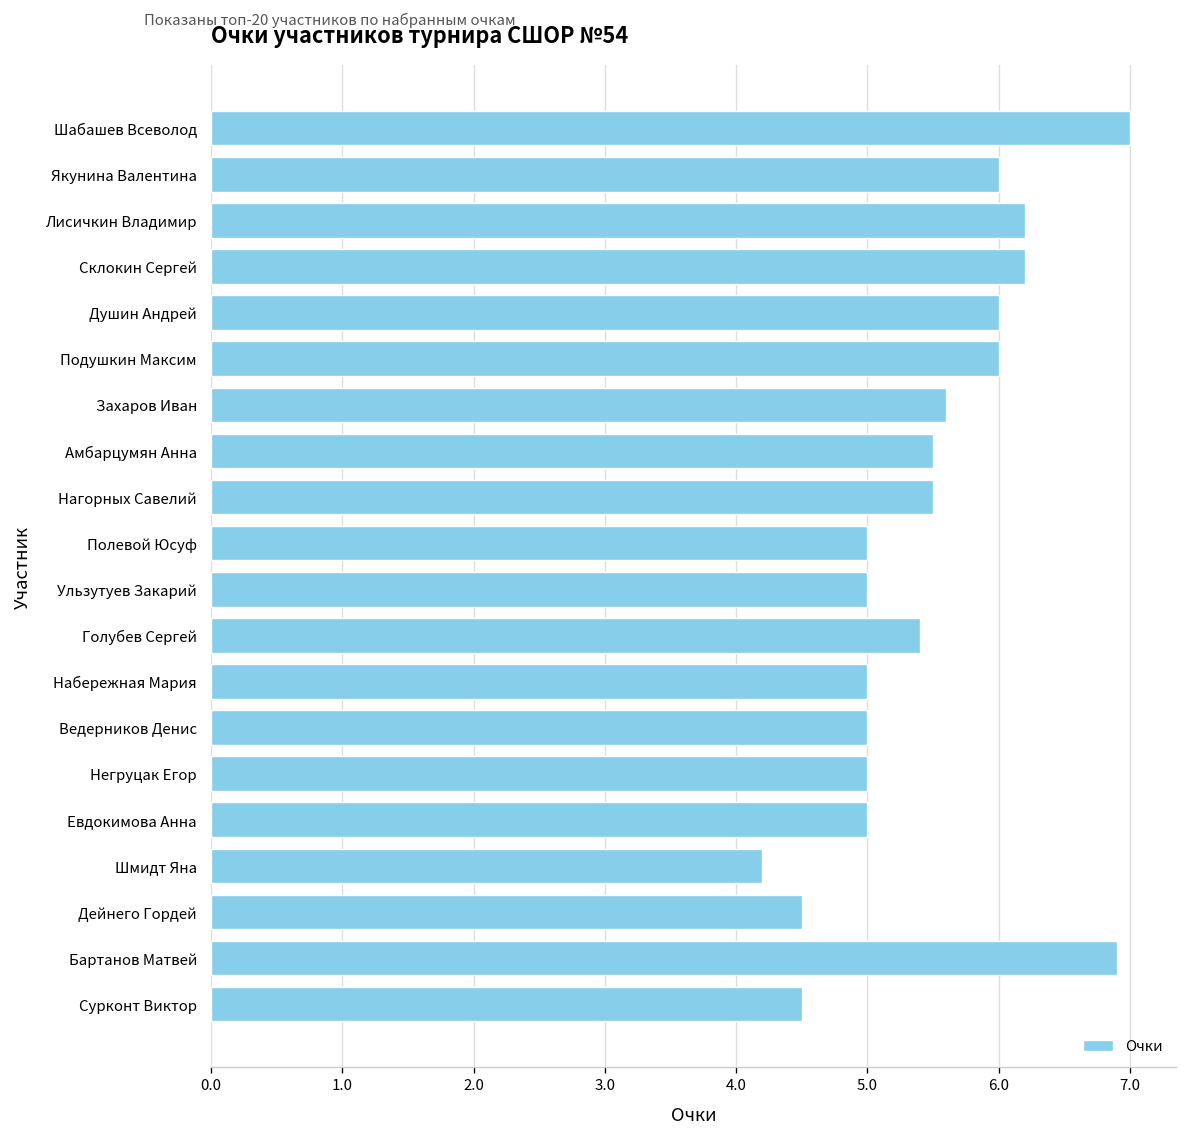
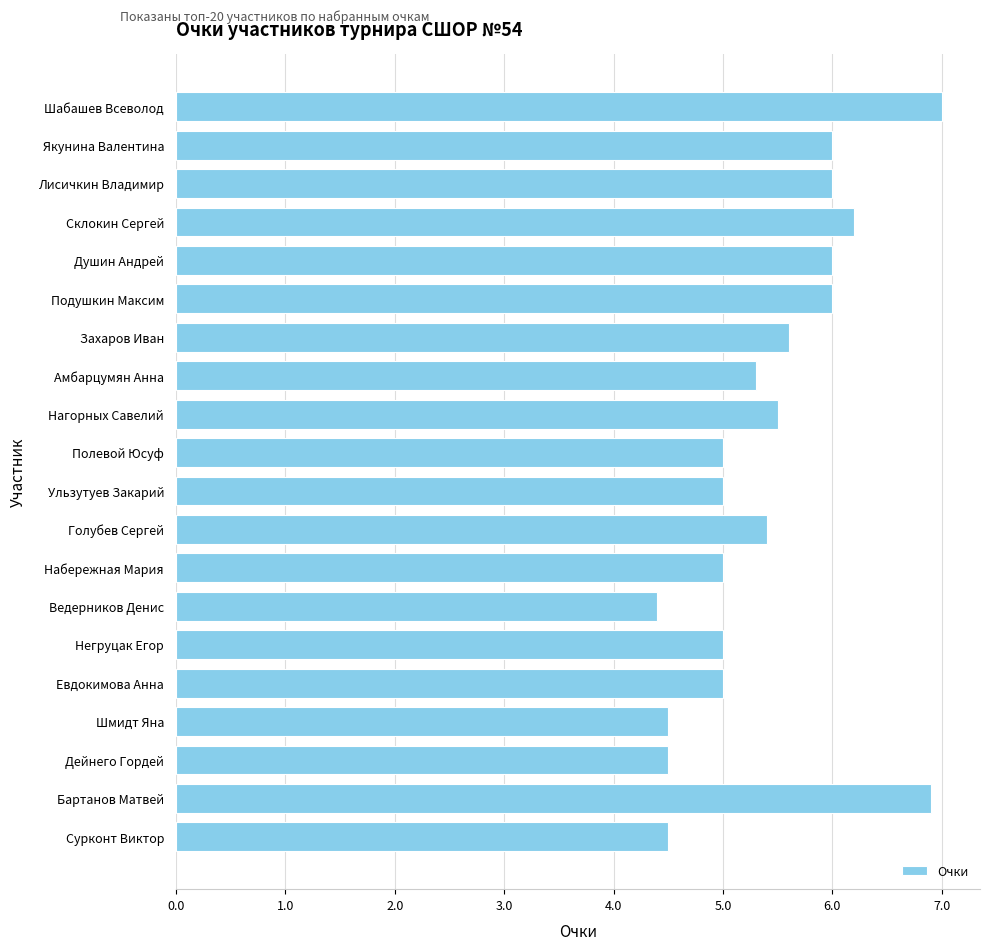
Лисичкин Владимир: 6.2 -> 6.0
Амбарцумян Анна: 5.5 -> 5.3
Ведерников Денис: 5.0 -> 4.4
Шмидт Яна: 4.2 -> 4.5
